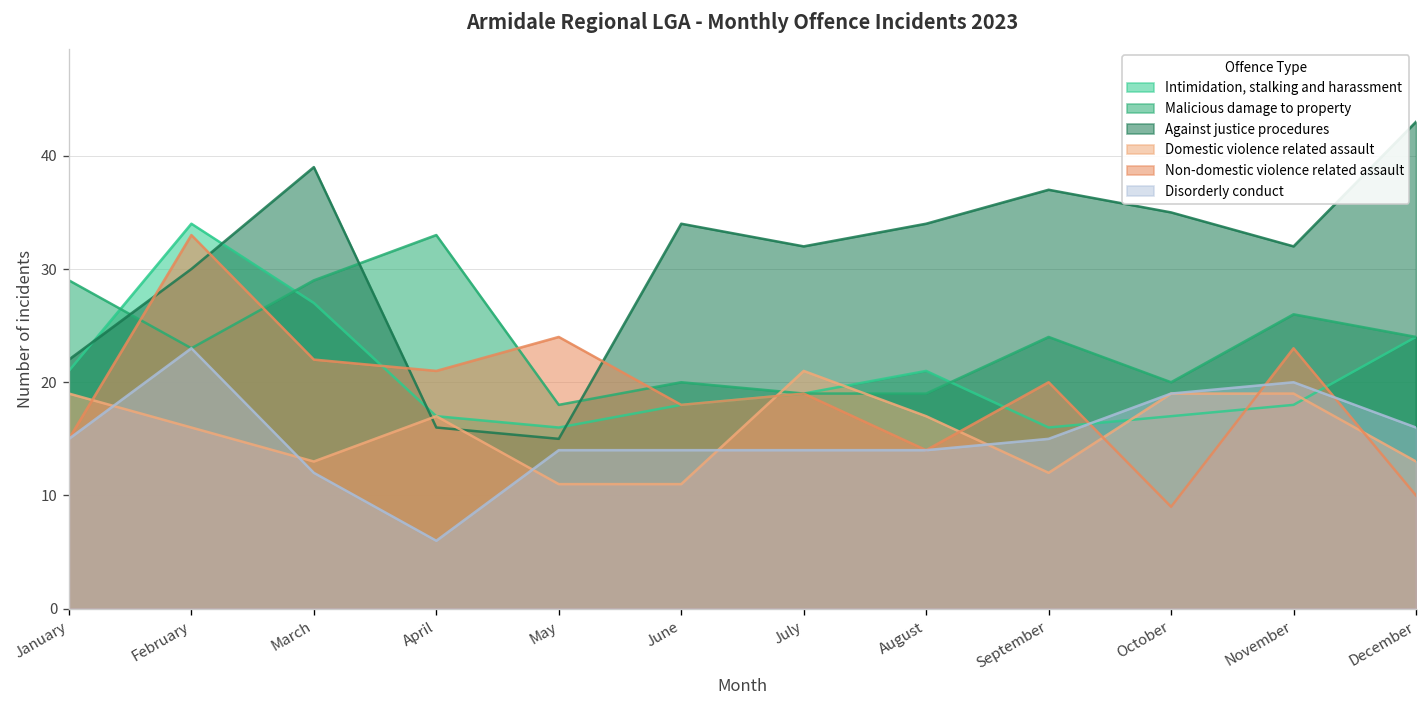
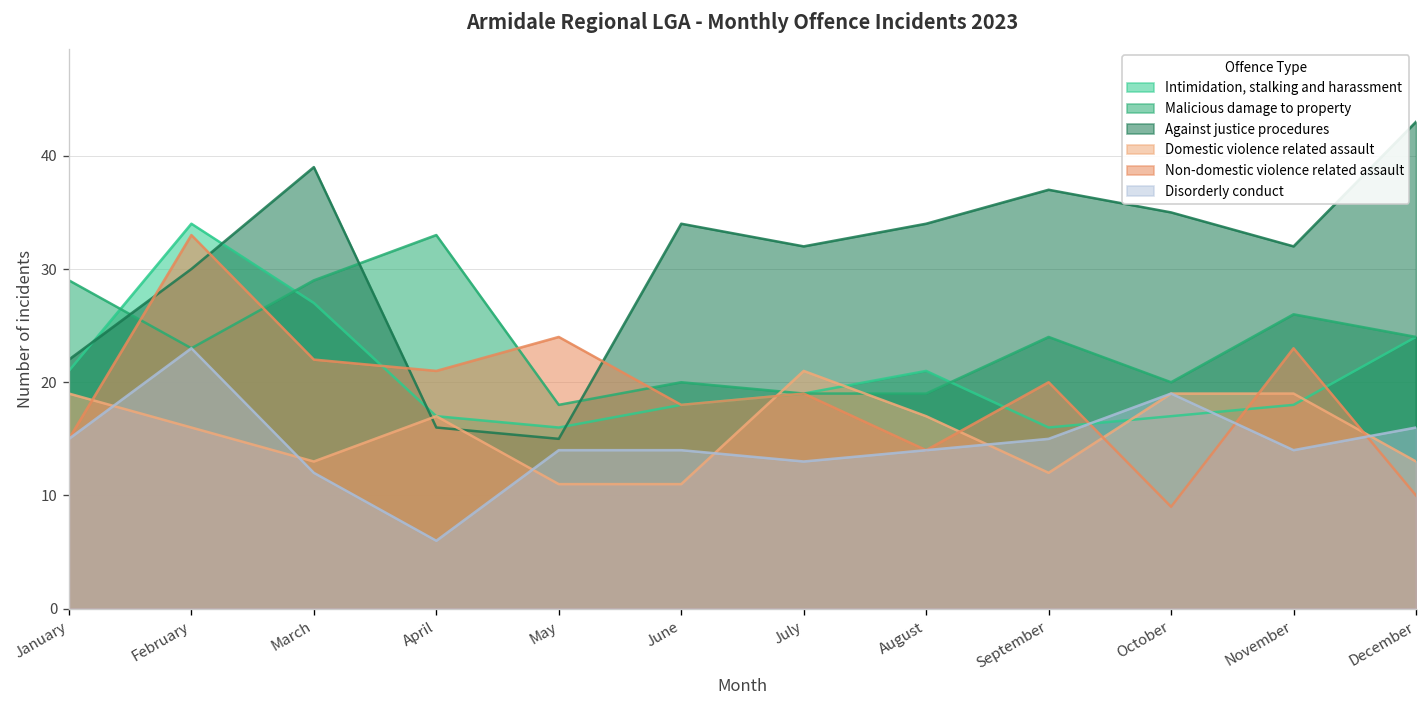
Disorderly conduct, July: 14 -> 13
Disorderly conduct, November: 20 -> 14
